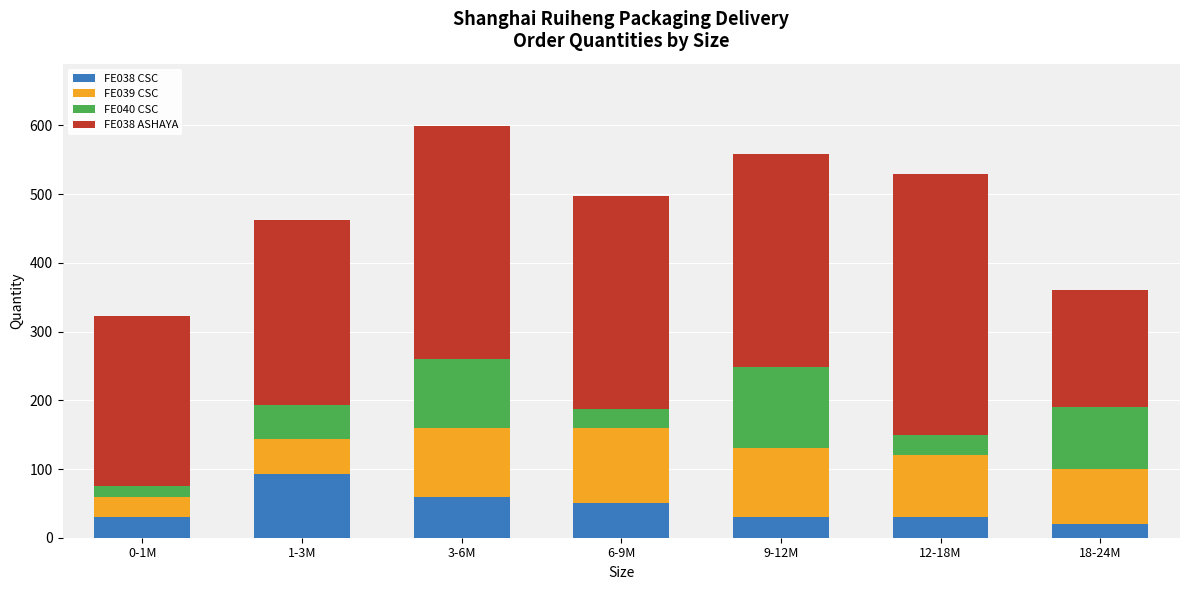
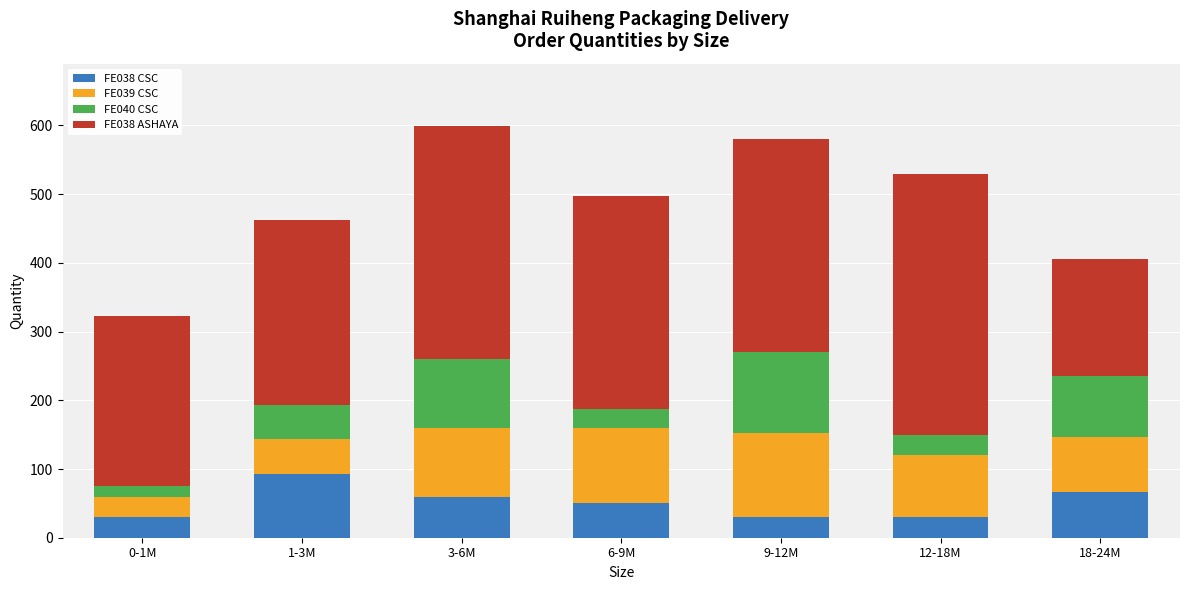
FE039 CSC, 9-12M: 100 -> 120
FE038 CSC, 18-24M: 20 -> 70
